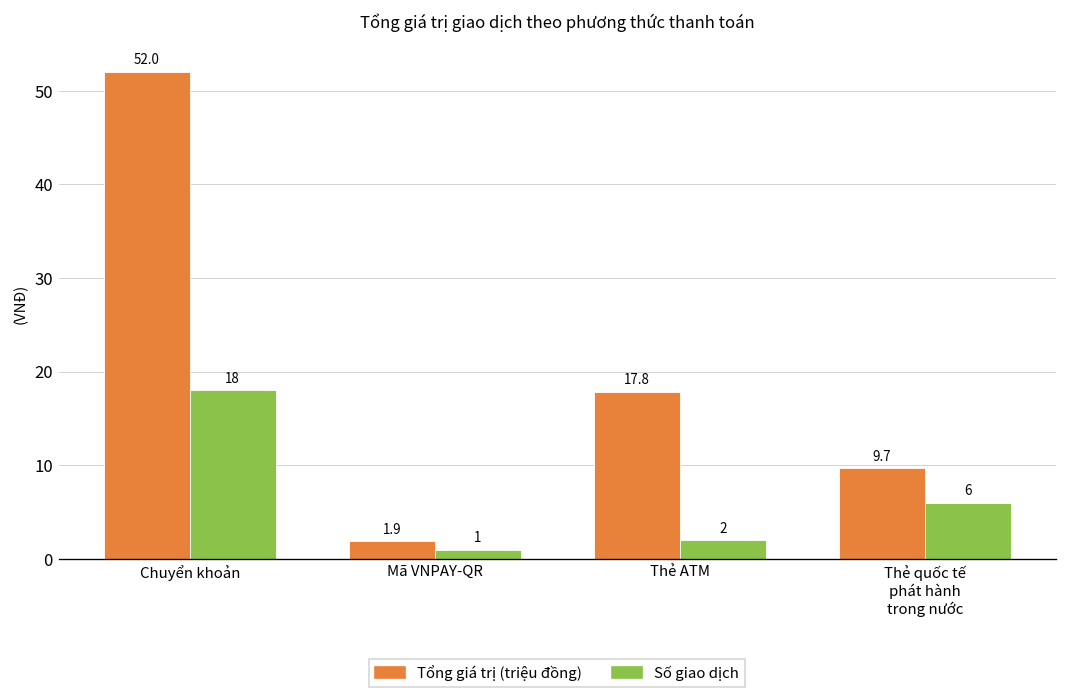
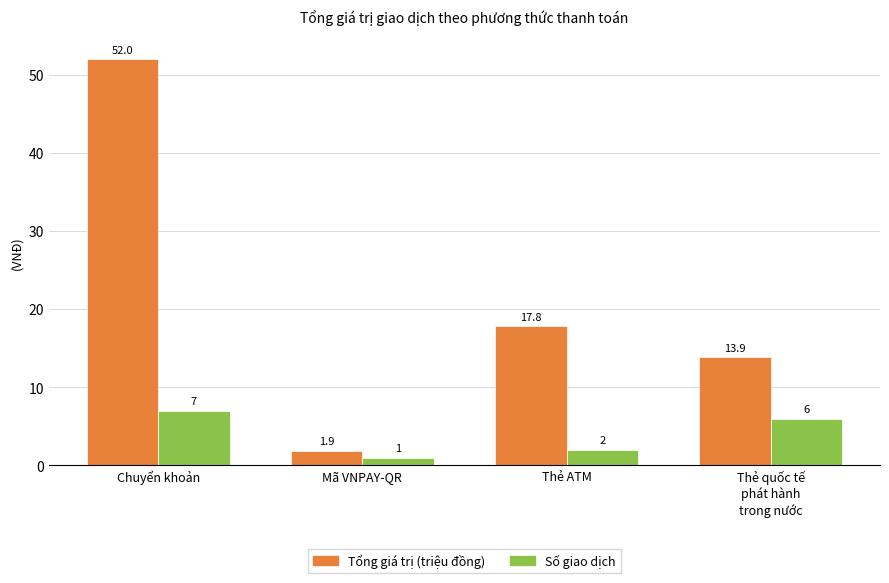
Số giao dịch, Chuyển khoản: 18 -> 7
Tổng giá trị (triệu đồng), Thẻ quốc tế phát hành trong nước: 9.7 -> 13.9
